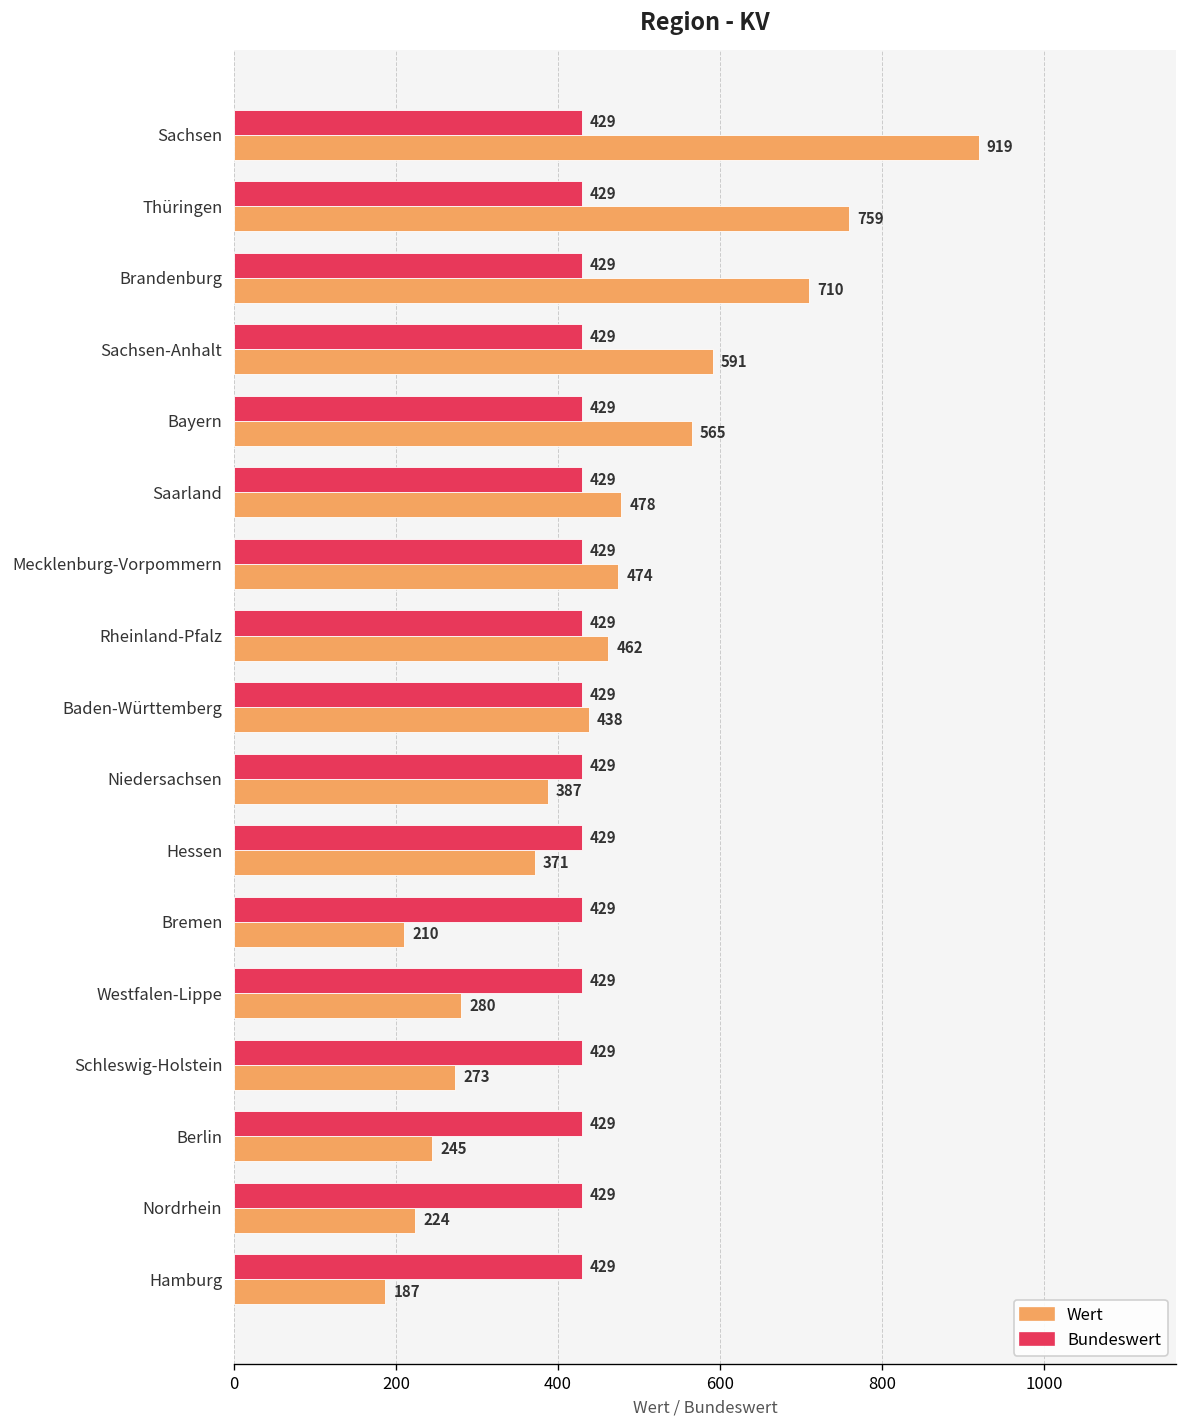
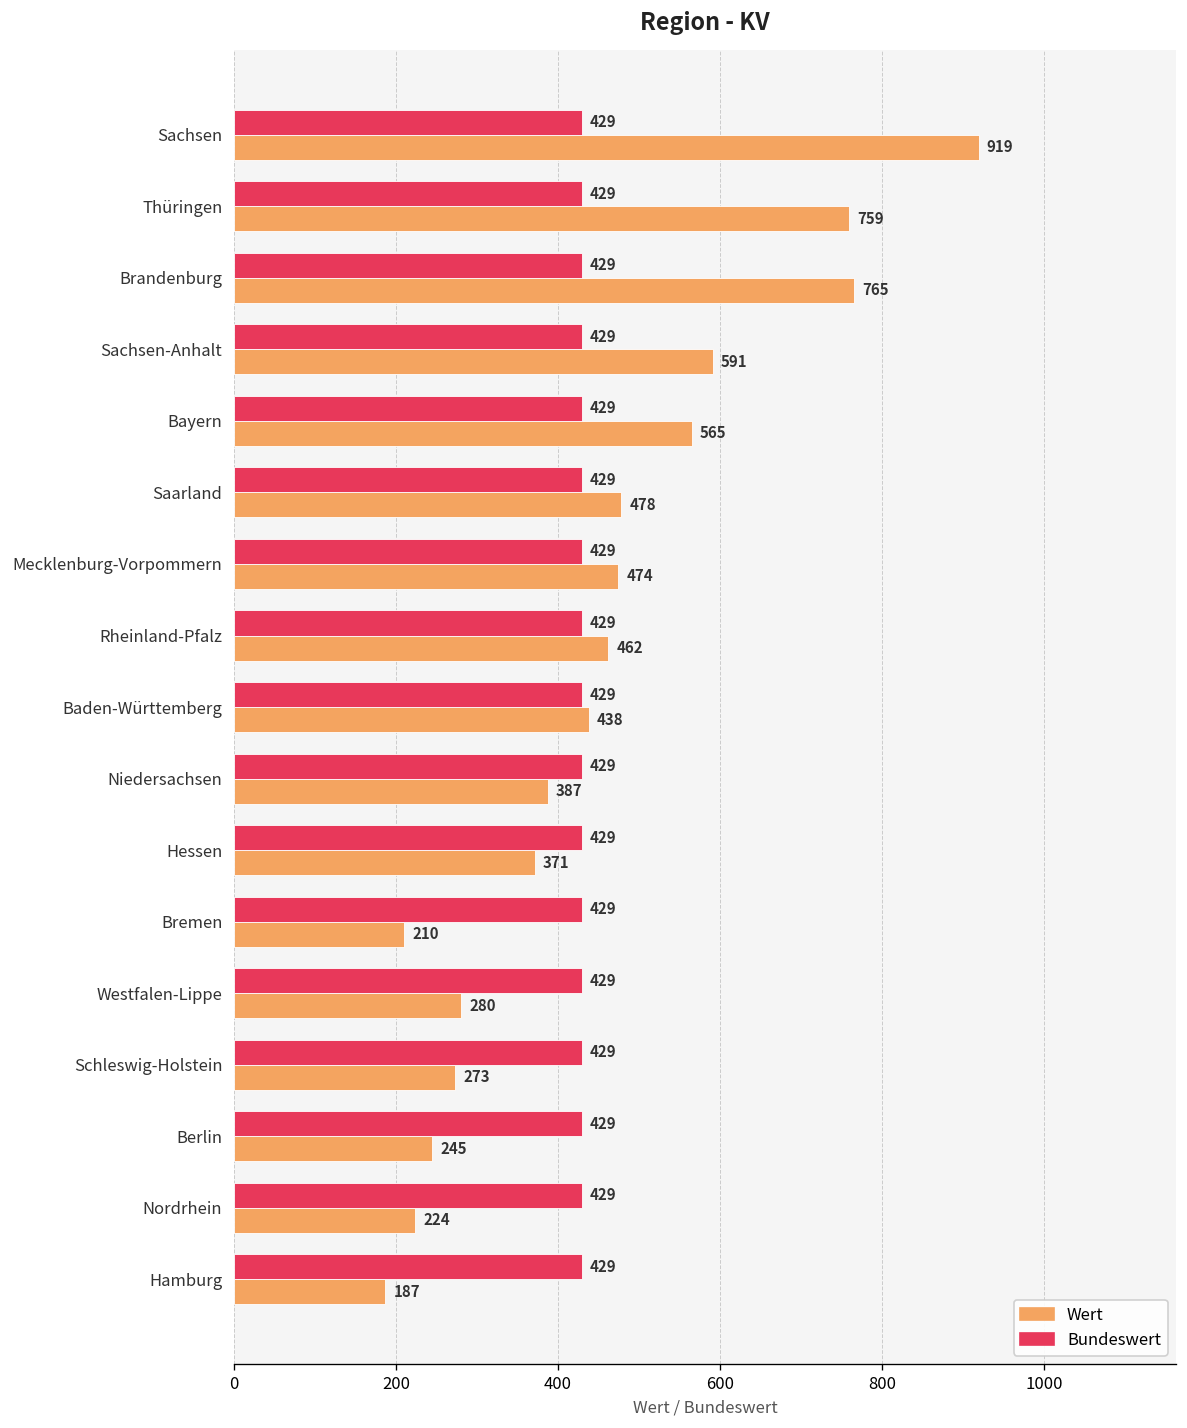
Wert, Brandenburg: 710 -> 765
